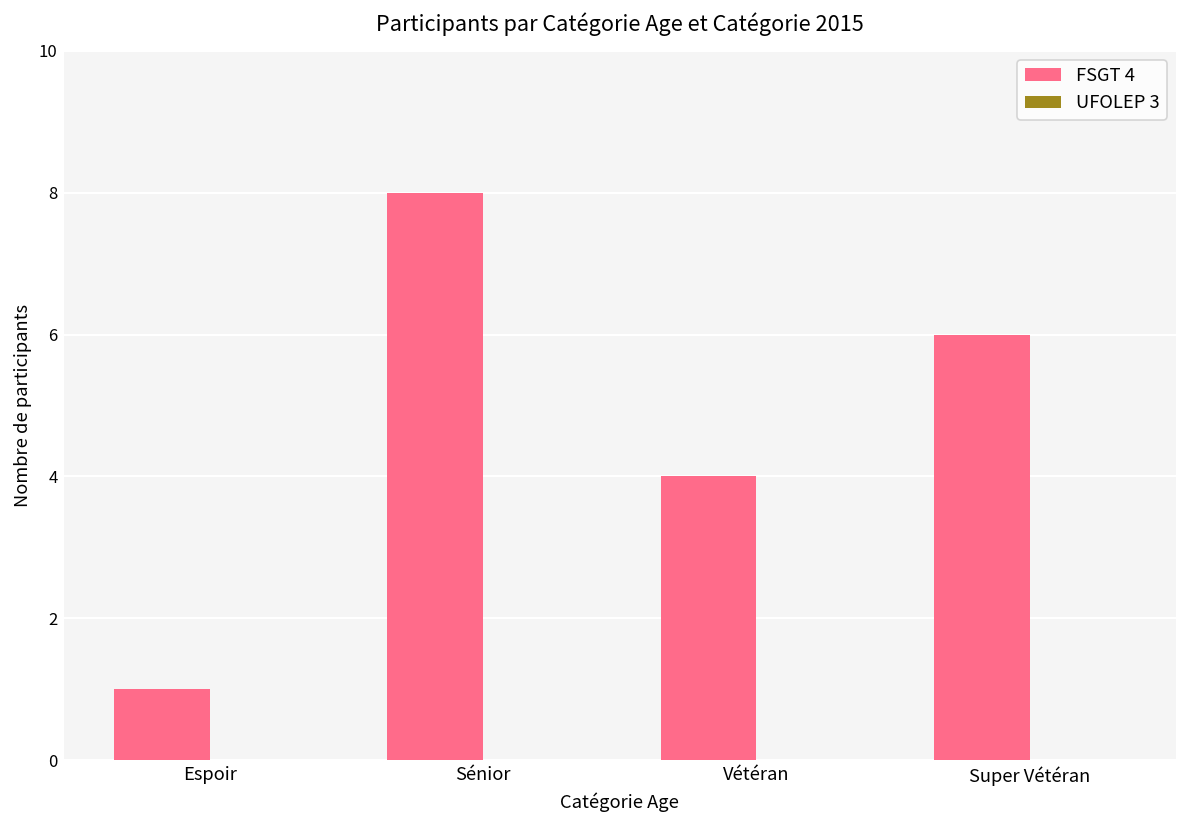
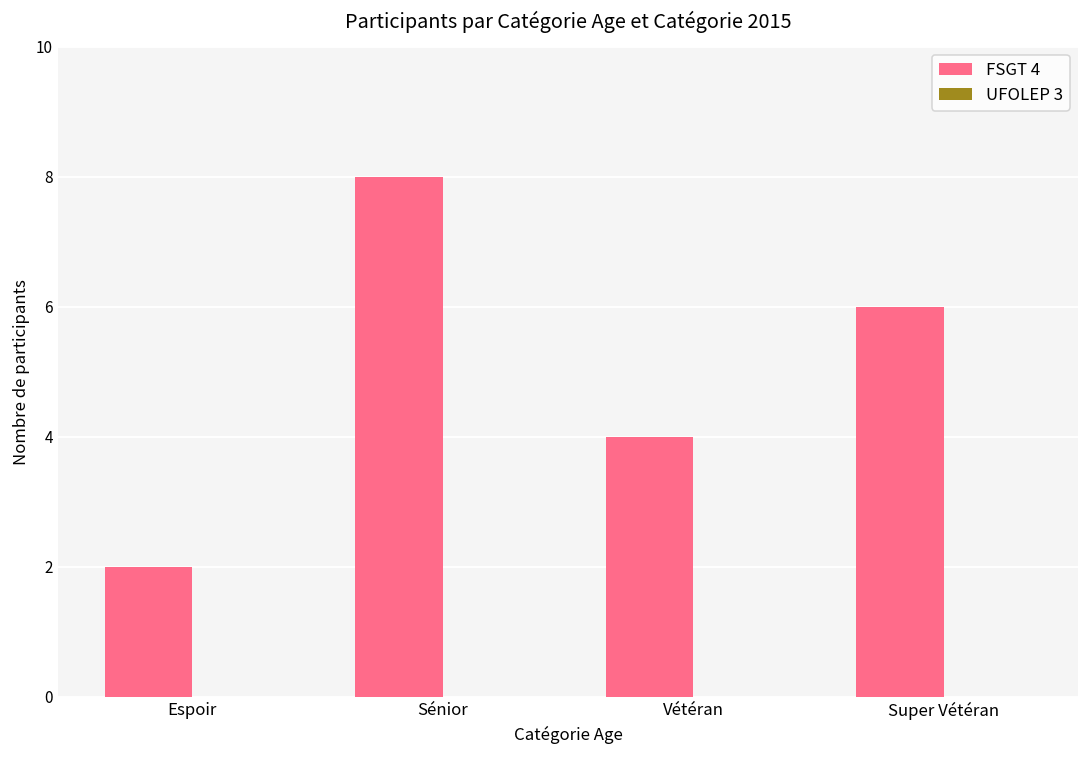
FSGT 4, Espoir: 1 -> 2
